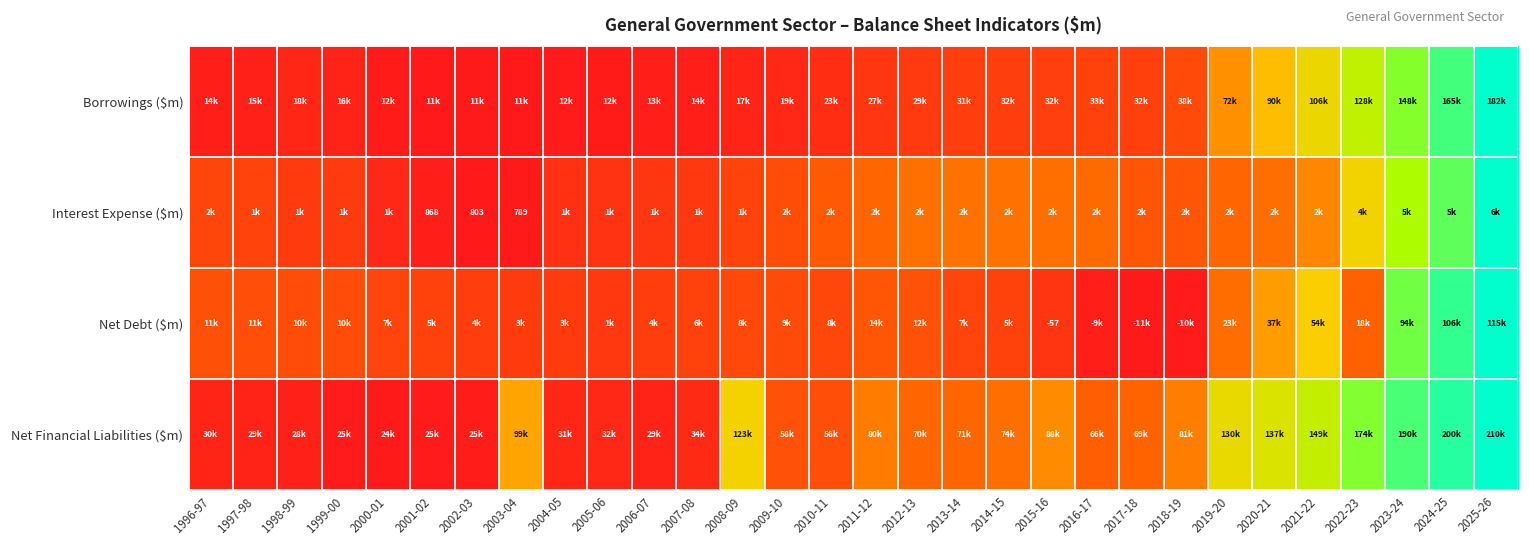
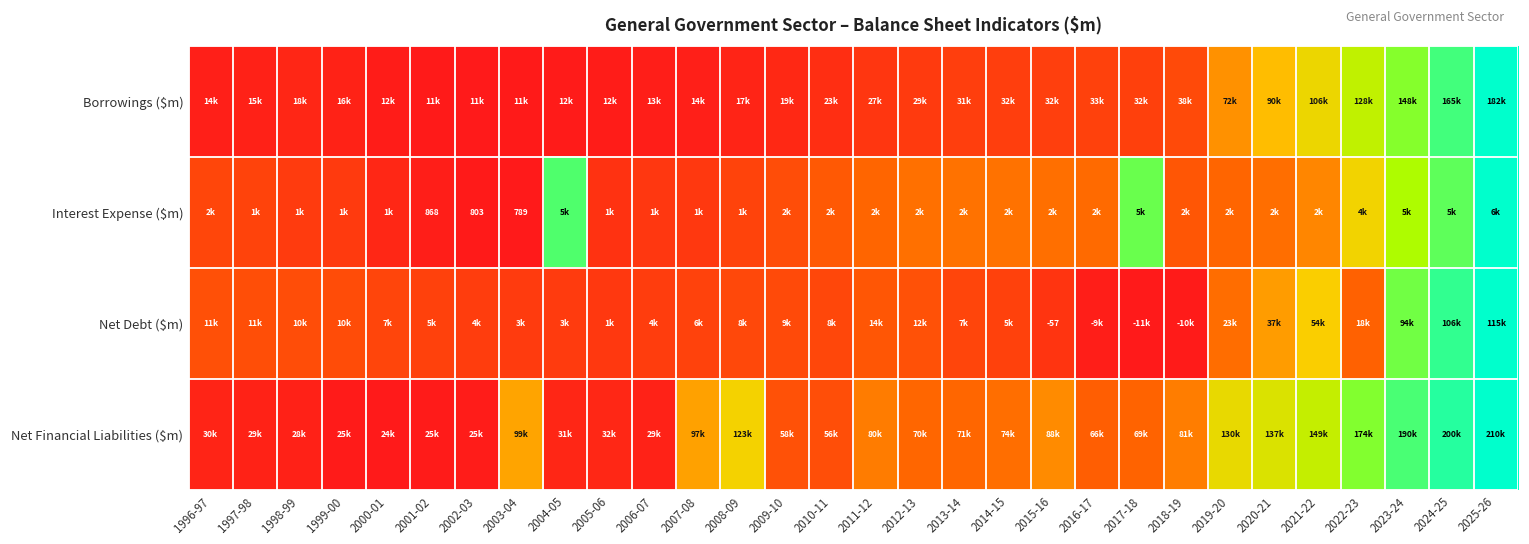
Interest Expense ($m), 2004-05: 1k -> 5k
Interest Expense ($m), 2017-18: 2k -> 5k
Net Financial Liabilities ($m), 2007-08: 34k -> 97k
